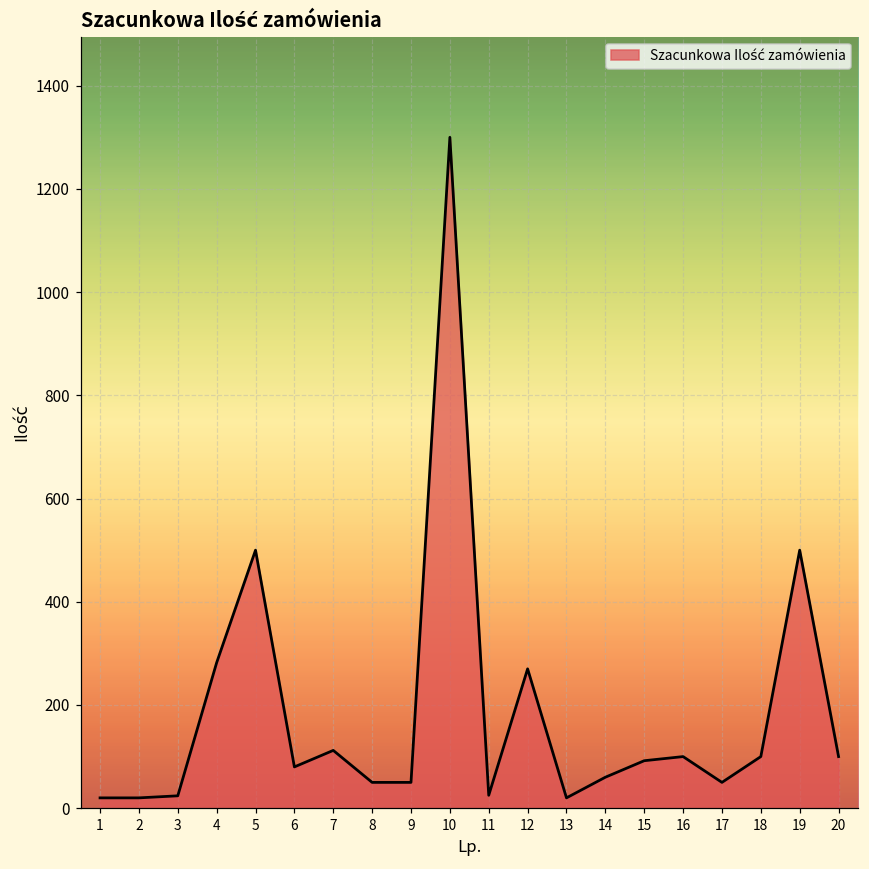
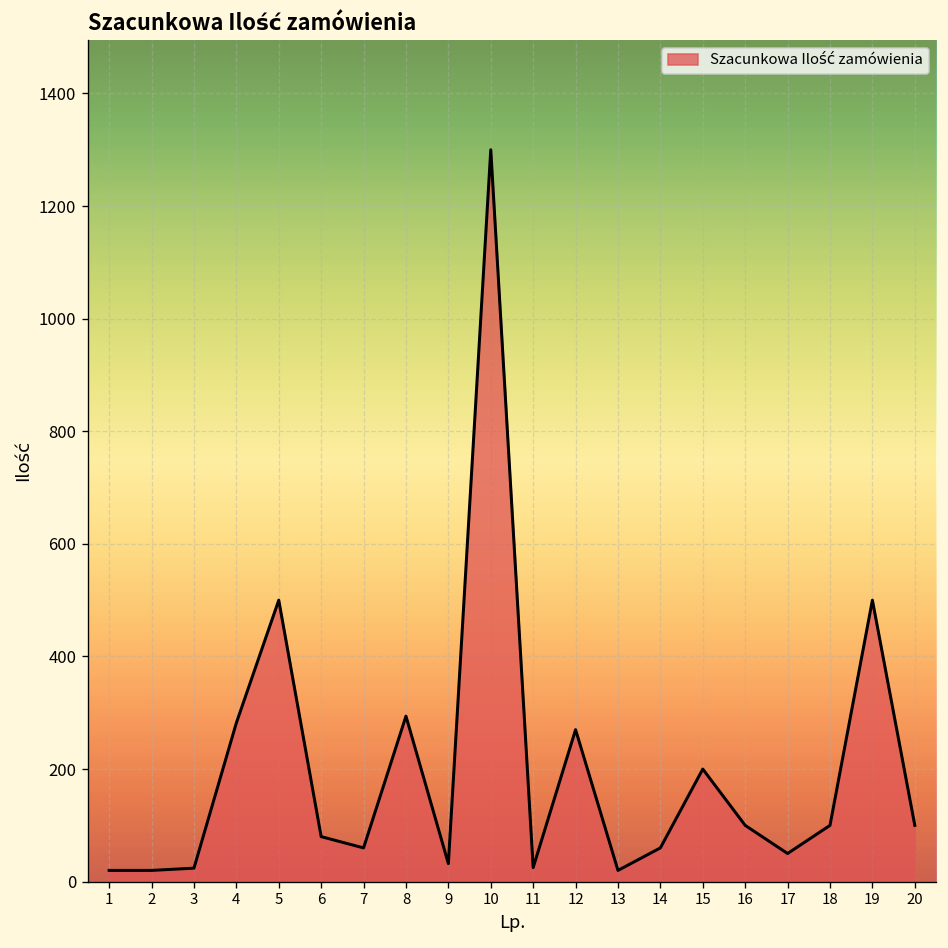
7: 110 -> 60
8: 50 -> 290
9: 50 -> 30
15: 90 -> 200
